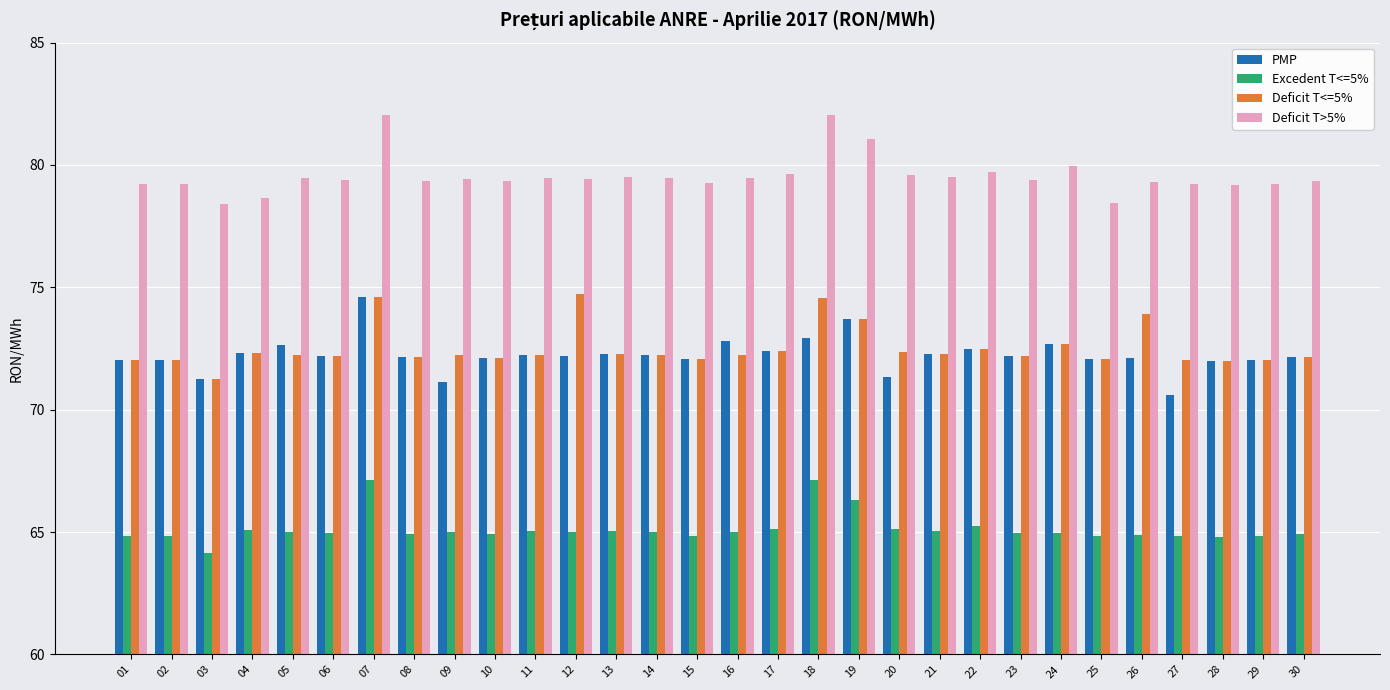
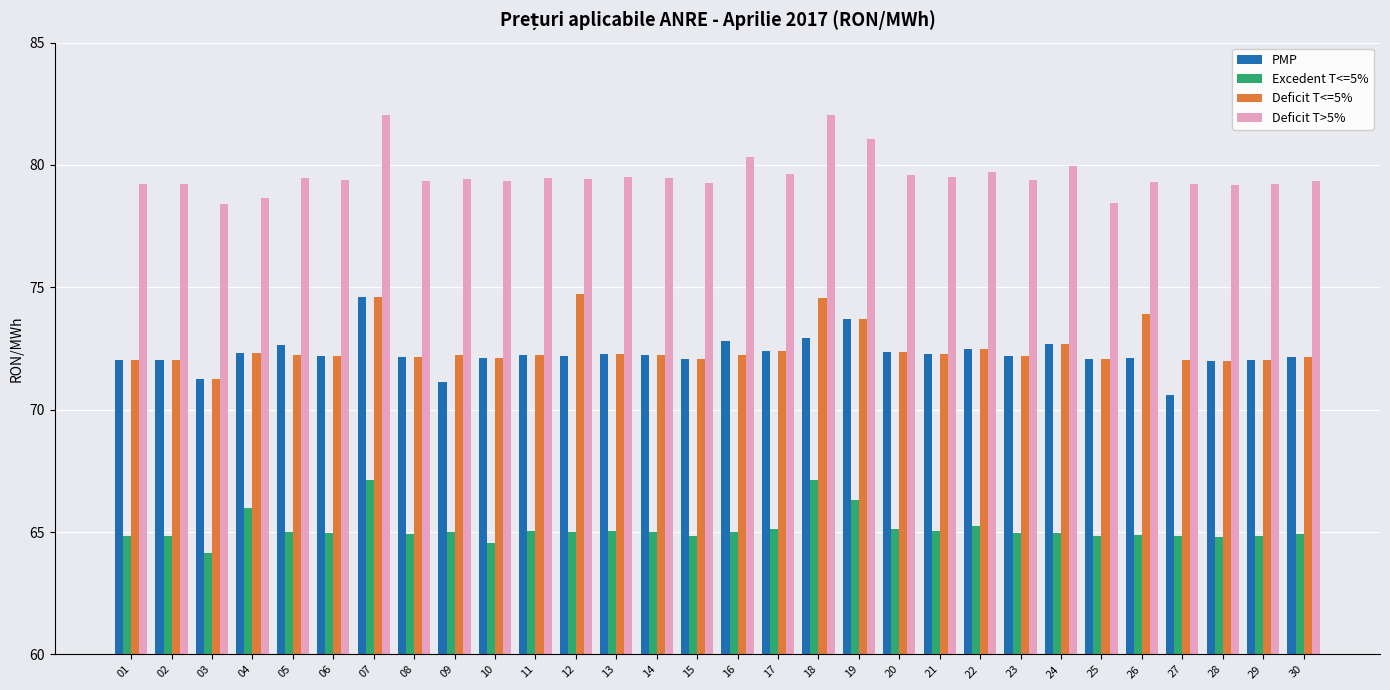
Excedent T<=5%, 04: 65.1 -> 66.0
Excedent T<=5%, 10: 64.9 -> 64.6
Deficit T>5%, 16: 79.5 -> 80.3
PMP, 20: 71.3 -> 72.3
